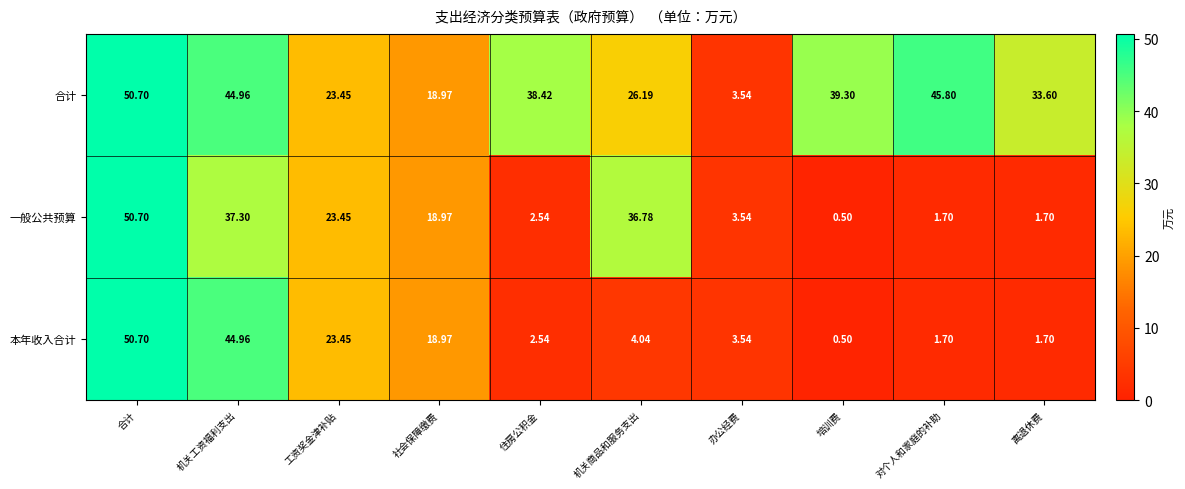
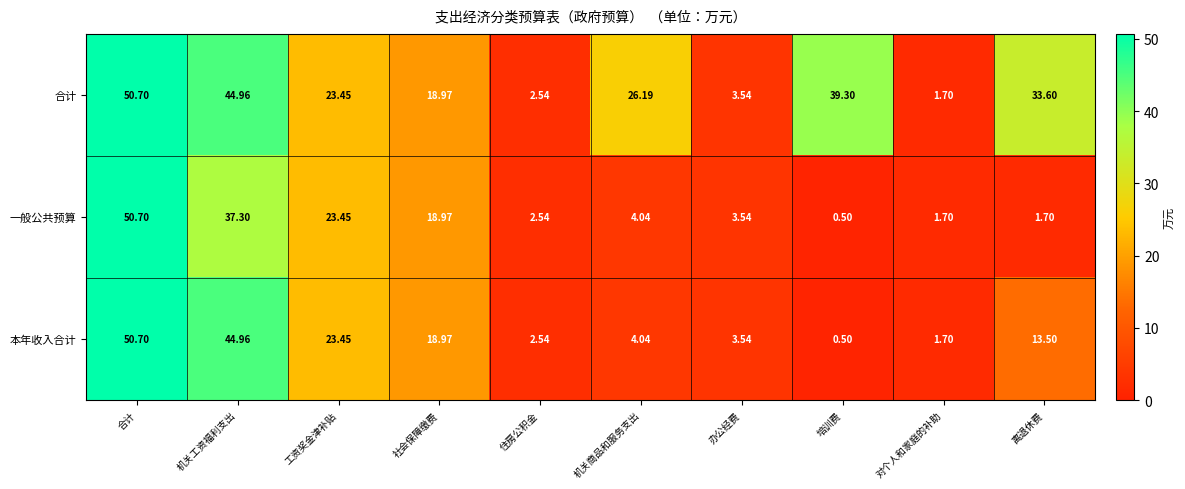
合计, 住房公积金: 38.42 -> 2.54
合计, 对个人和家庭的补助: 45.80 -> 1.70
一般公共预算, 机关商品和服务支出: 36.78 -> 4.04
本年收入合计, 离退休费: 1.70 -> 13.50
